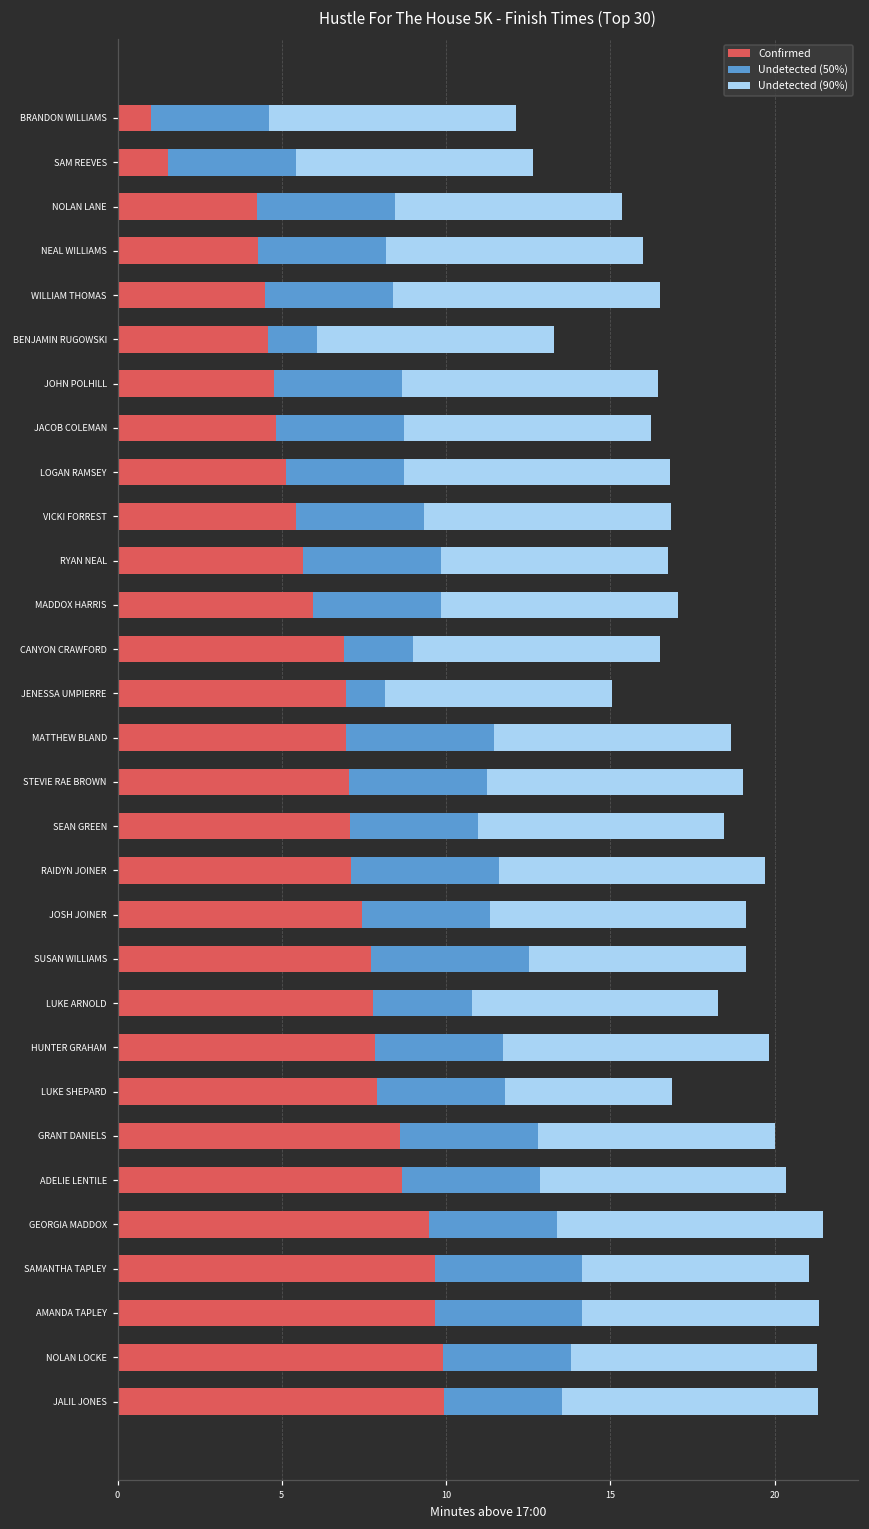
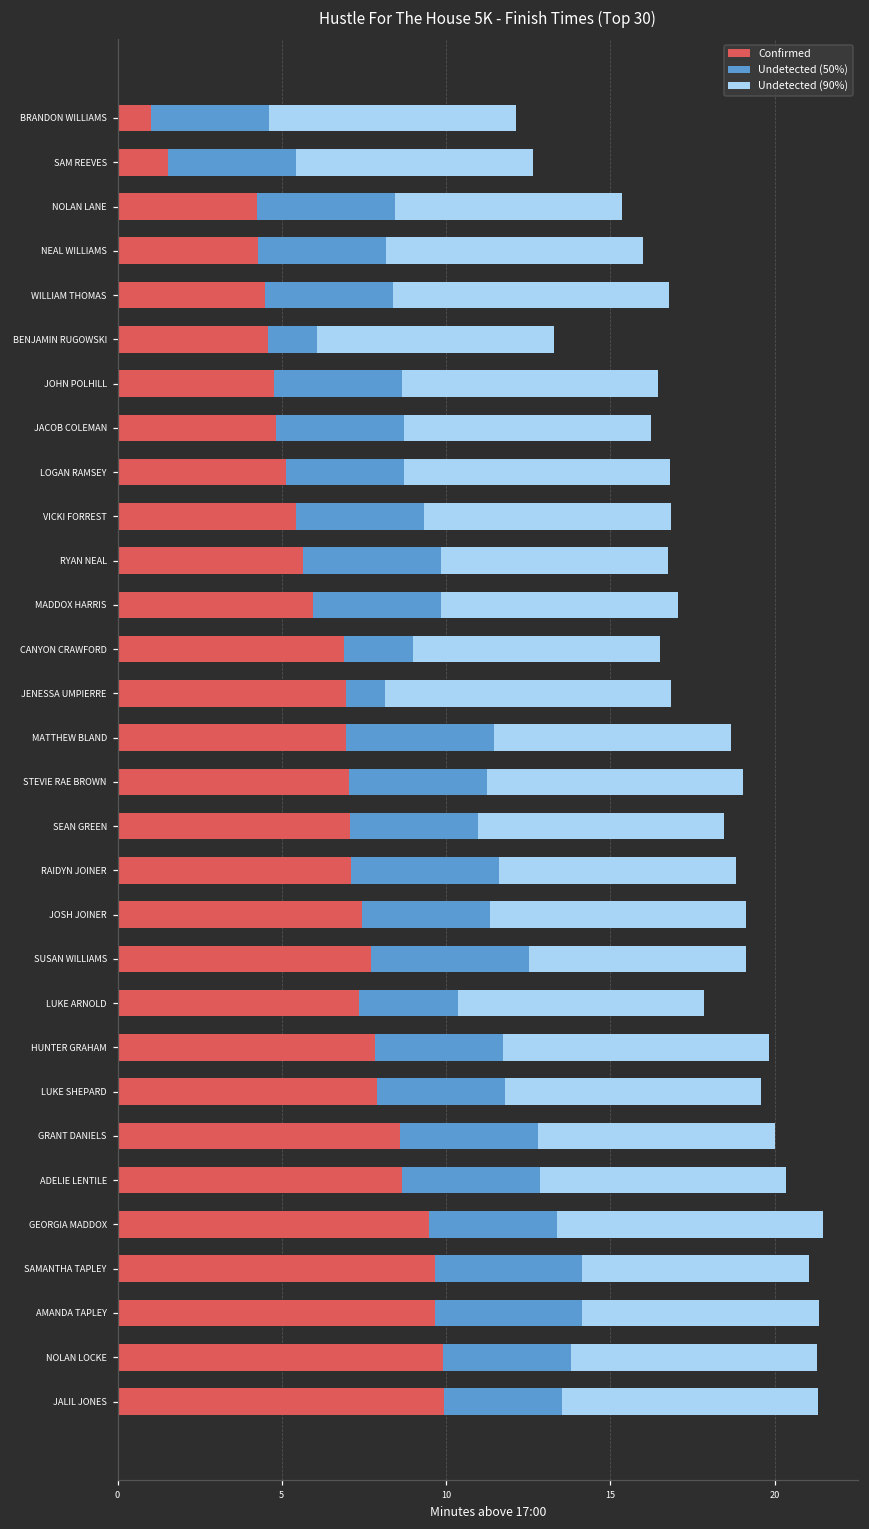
Undetected (90%), WILLIAM THOMAS: 8.1 -> 8.4
Undetected (90%), JENESSA UMPIERRE: 6.9 -> 8.7
Undetected (90%), RAIDYN JOINER: 8.1 -> 7.2
Confirmed, LUKE ARNOLD: 7.8 -> 7.4
Undetected (90%), LUKE SHEPARD: 5.1 -> 7.8
